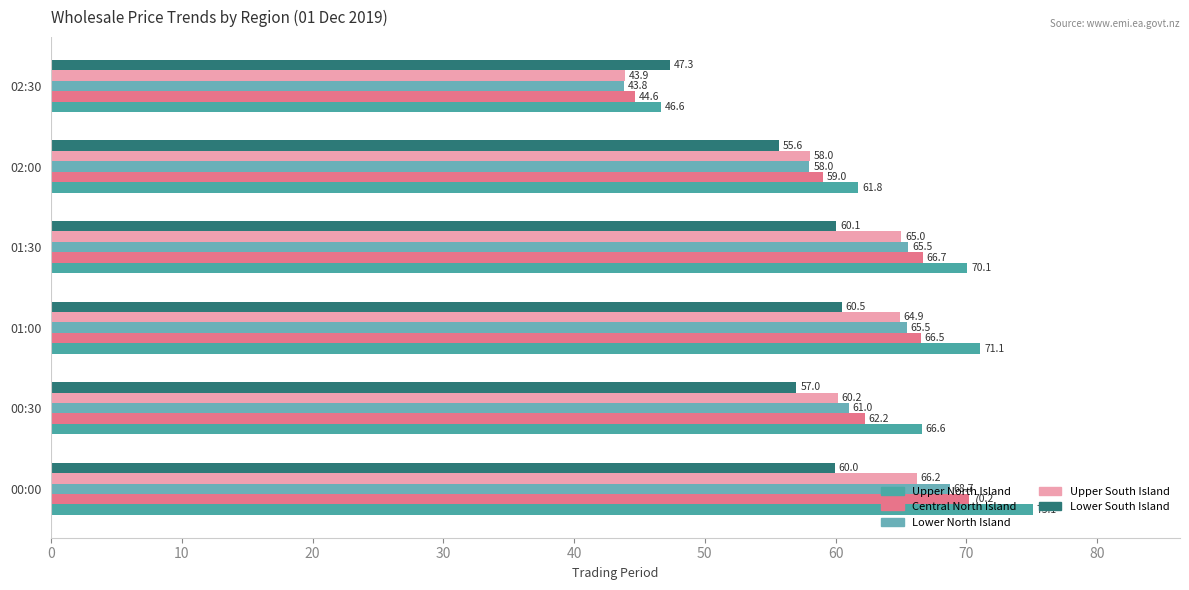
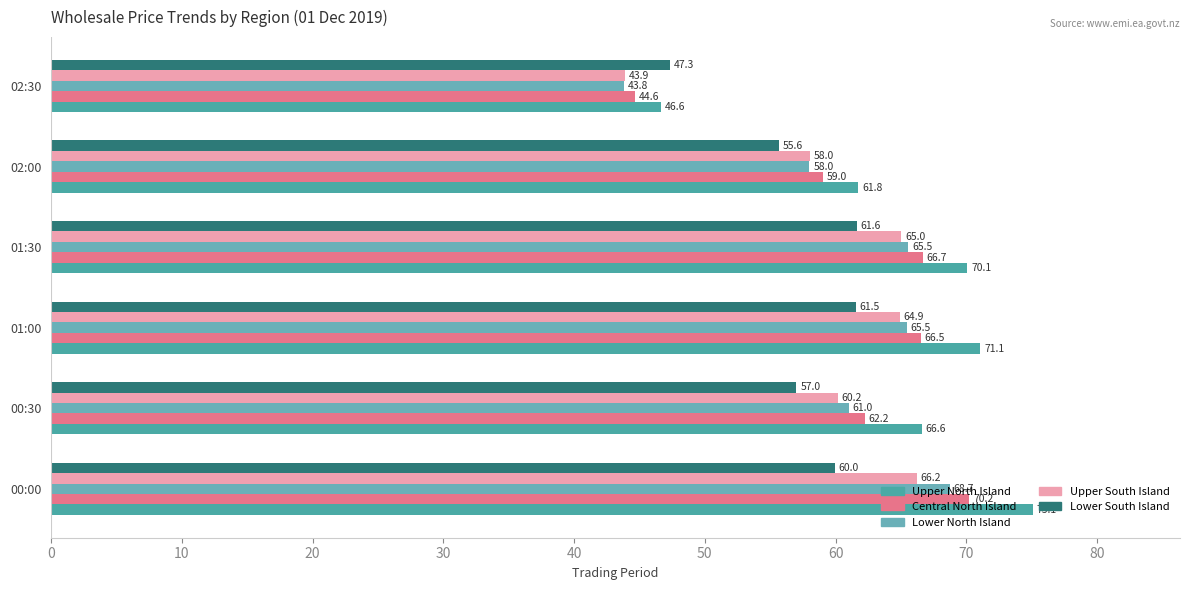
Lower South Island, 01:30: 60.1 -> 61.6
Lower South Island, 01:00: 60.5 -> 61.5
